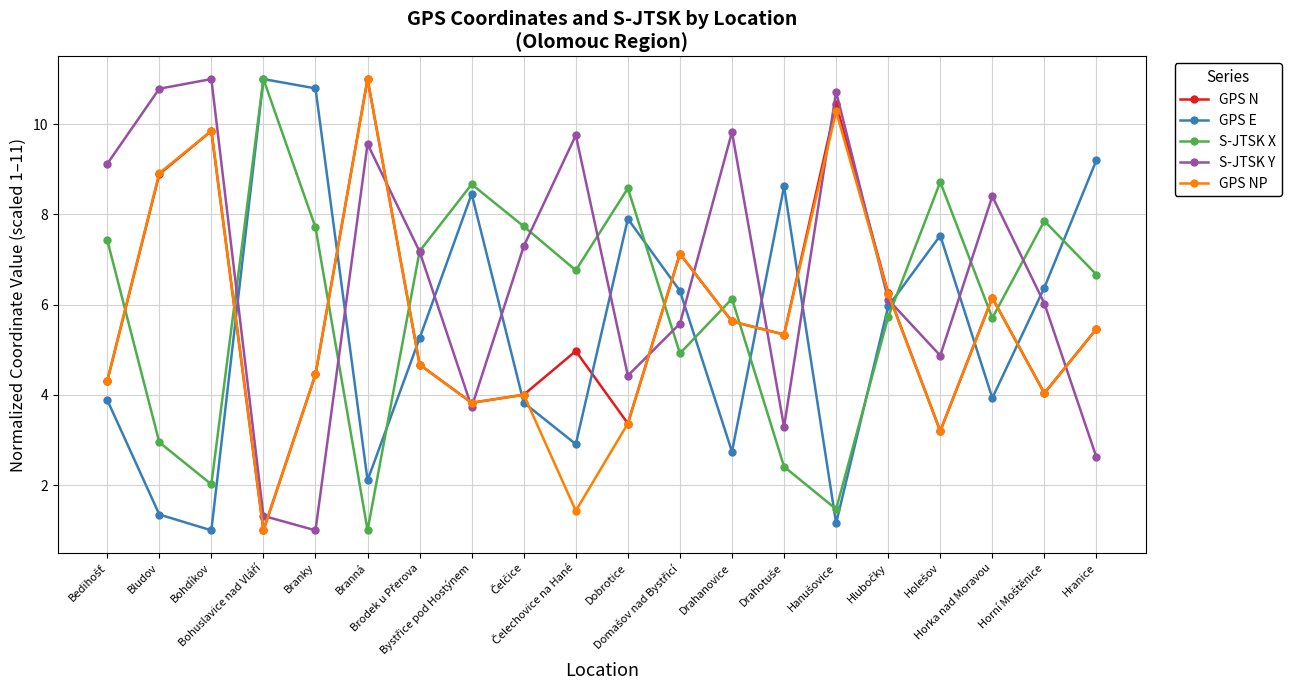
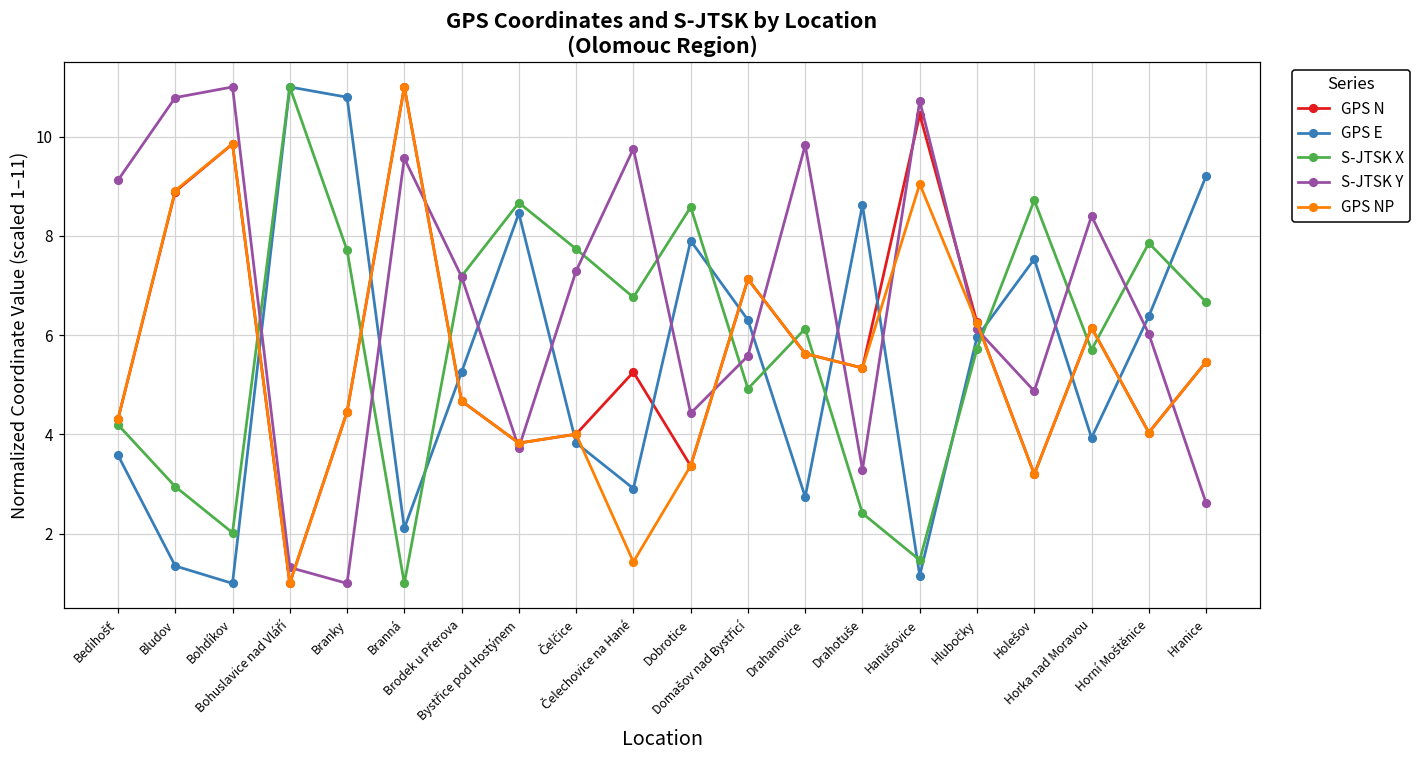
GPS E, Bedihošť: 3.9 -> 3.6
S-JTSK X, Bedihošť: 7.4 -> 4.2
GPS N, Čelechovice na Hané: 5.0 -> 5.3
GPS NP, Hanušovice: 10.3 -> 9.0
